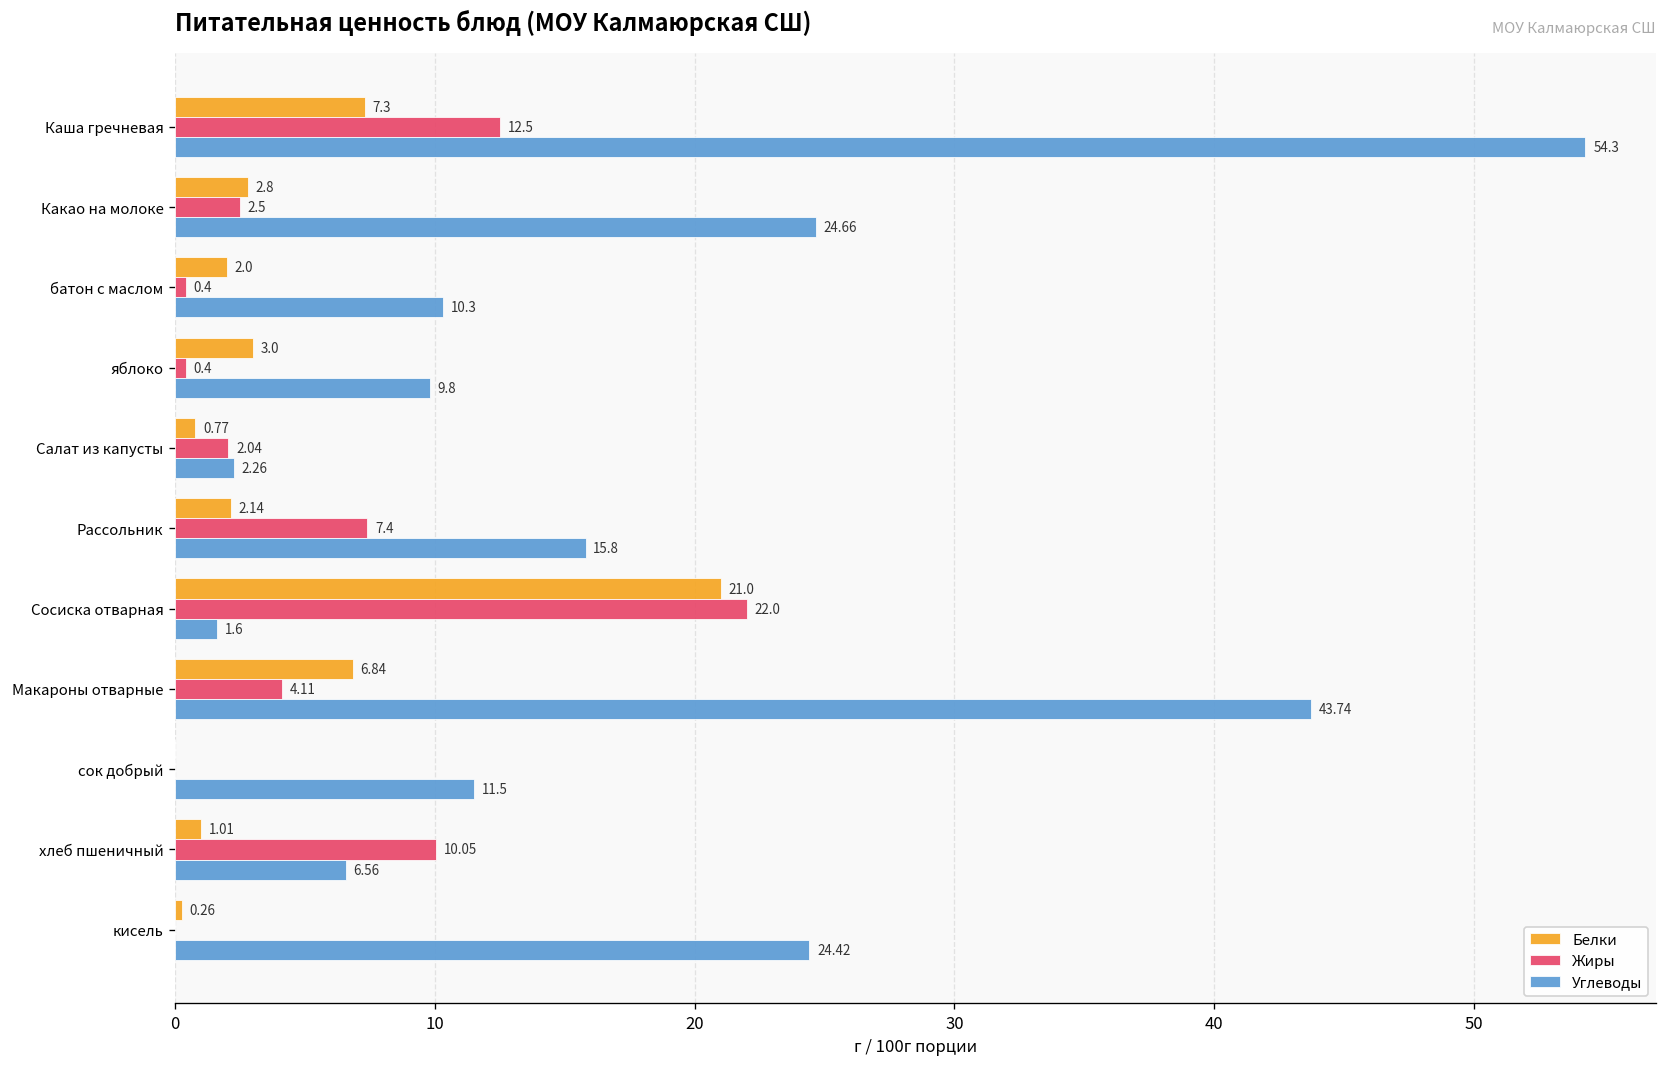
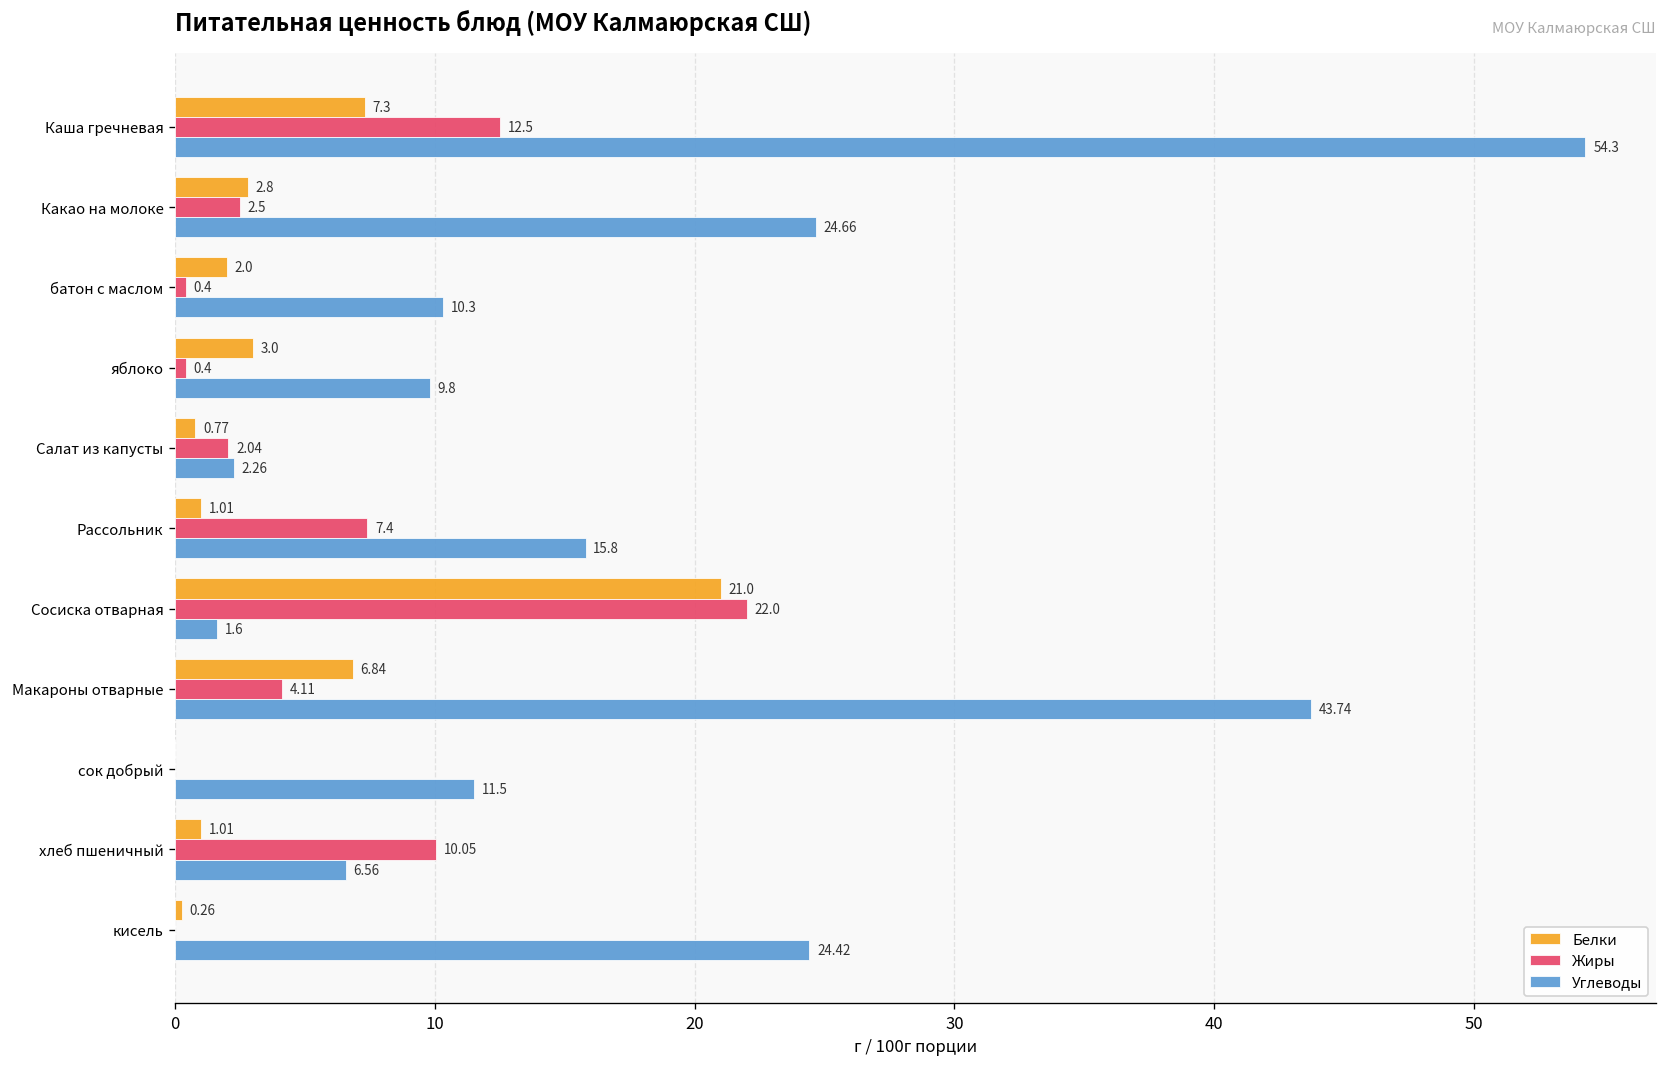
Белки, Рассольник: 2.14 -> 1.01
